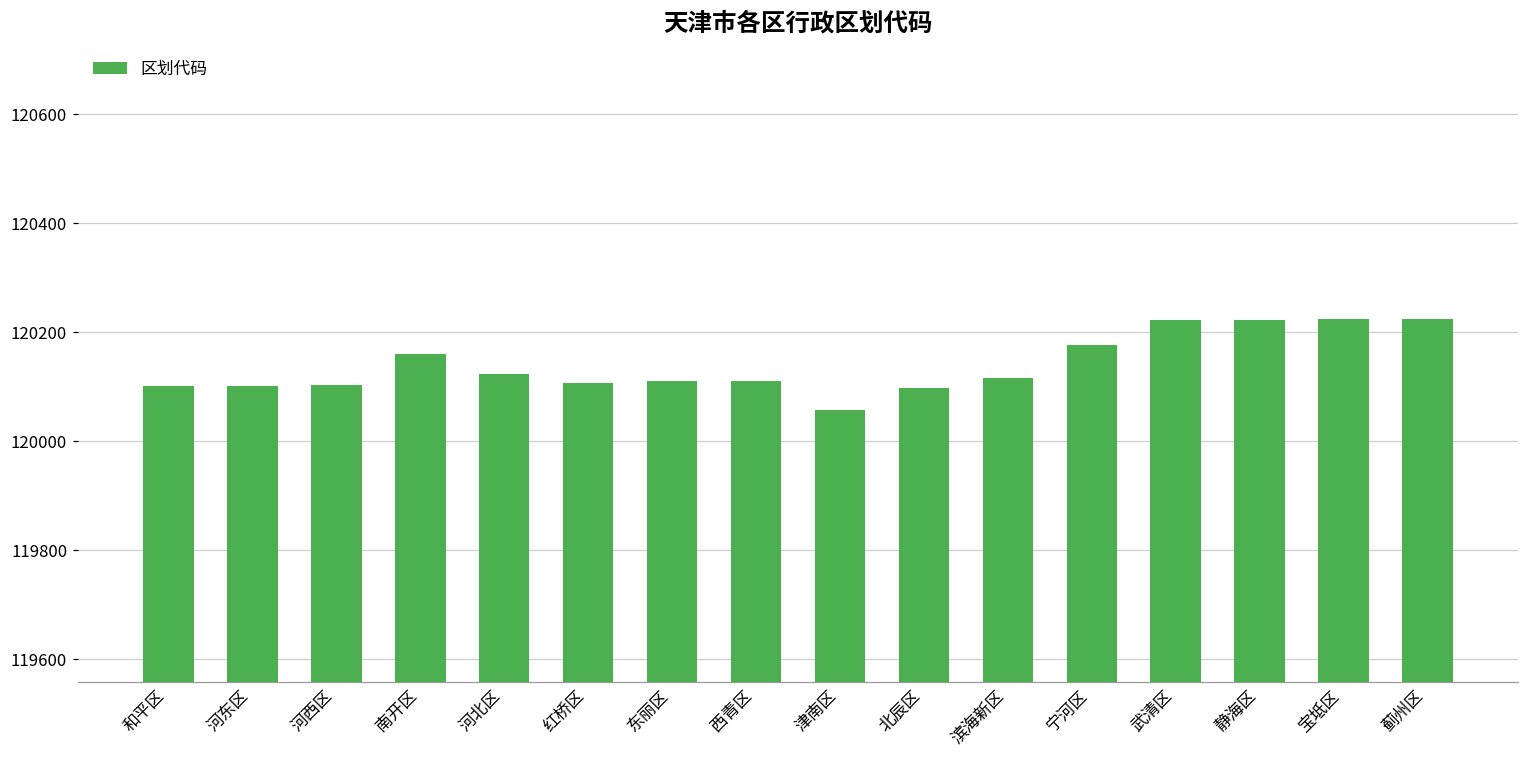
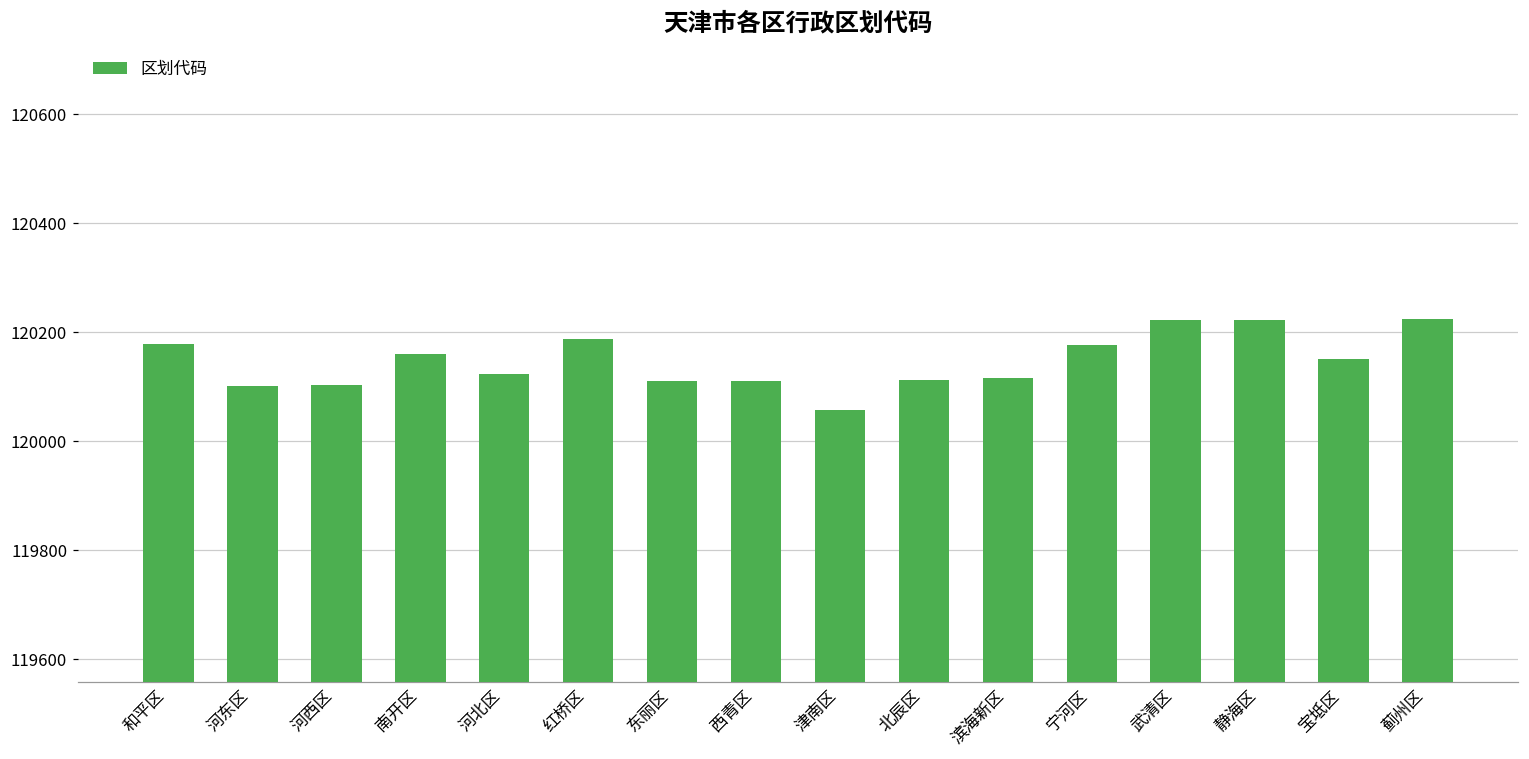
和平区: 120100 -> 120180
红桥区: 120110 -> 120190
北辰区: 120100 -> 120110
宝坻区: 120220 -> 120150
